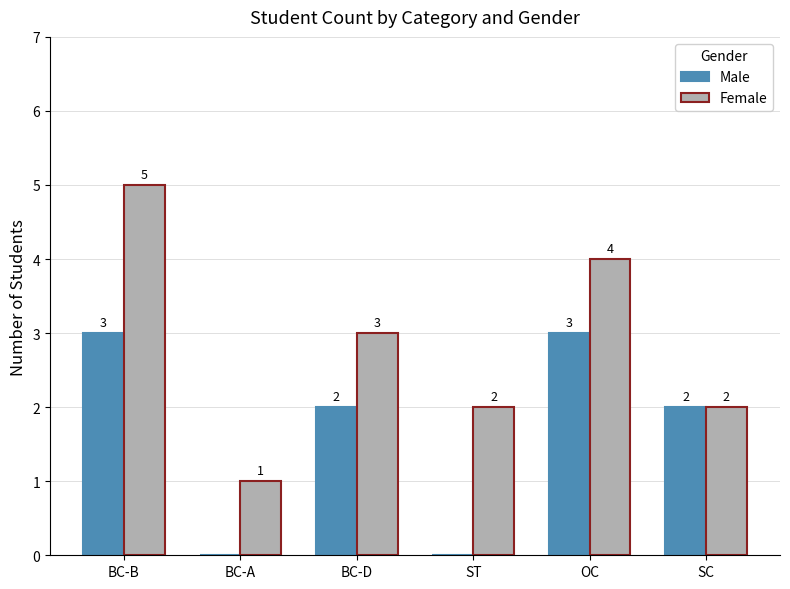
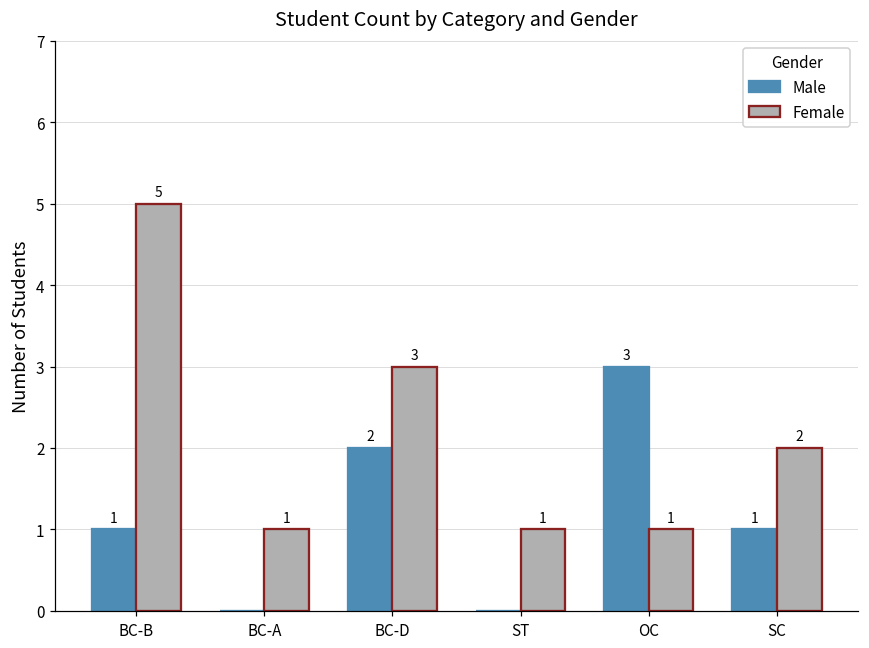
Male, BC-B: 3 -> 1
Female, ST: 2 -> 1
Female, OC: 4 -> 1
Male, SC: 2 -> 1
